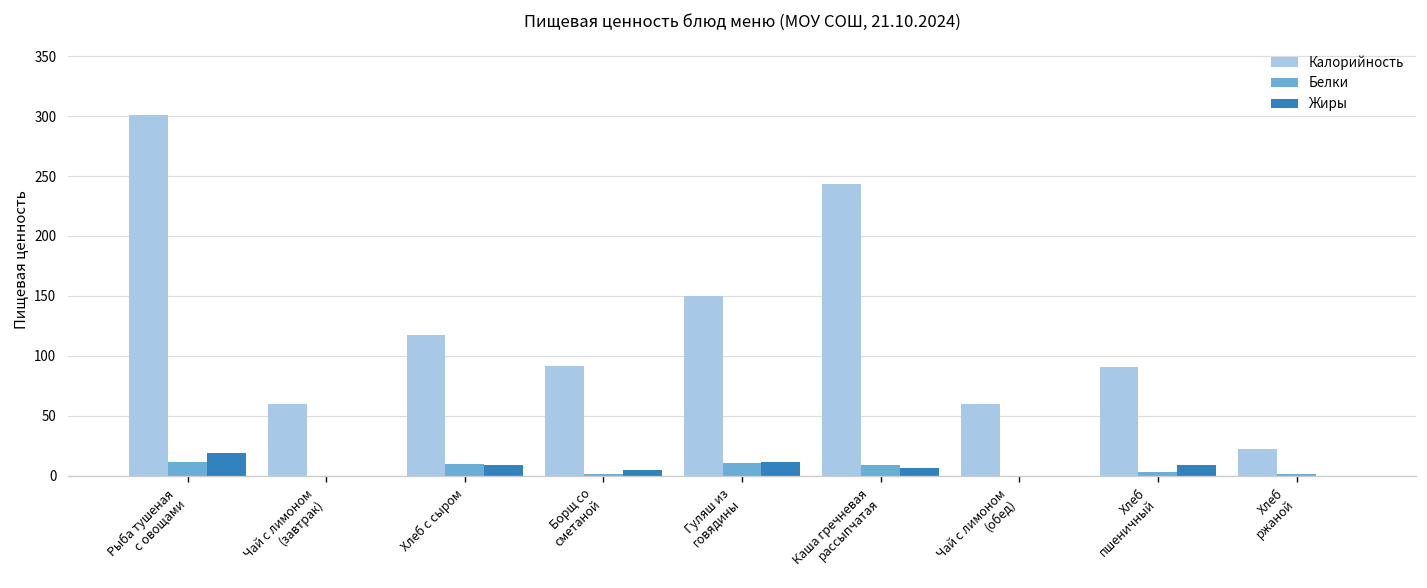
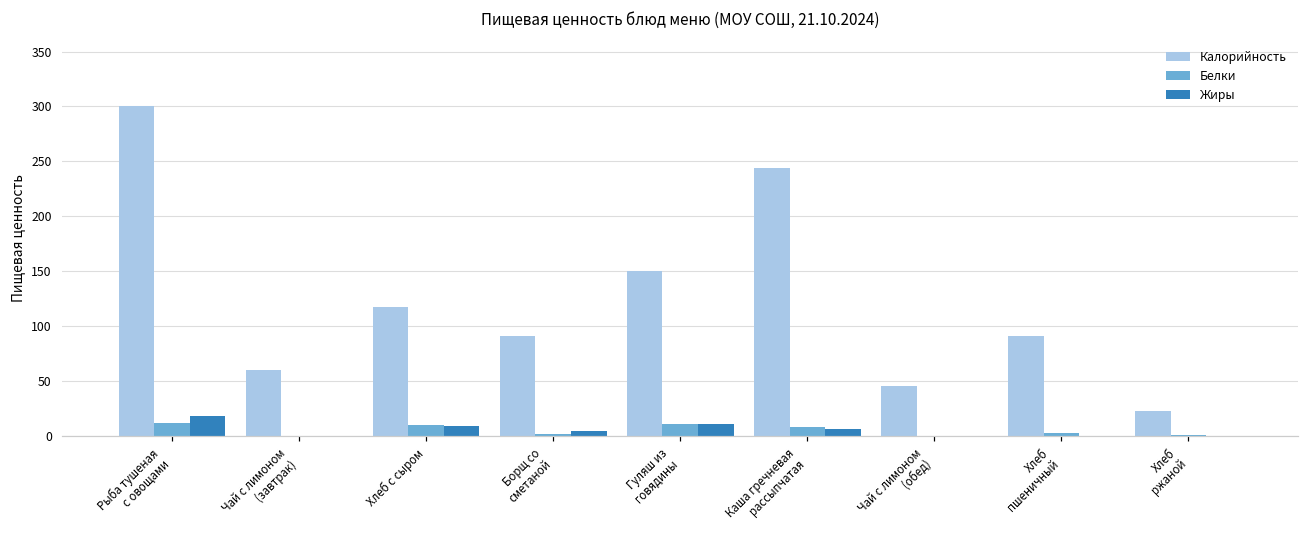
Калорийность, Чай с лимоном (обед): 60 -> 50
Жиры, Хлеб пшеничный: 10 -> 0
